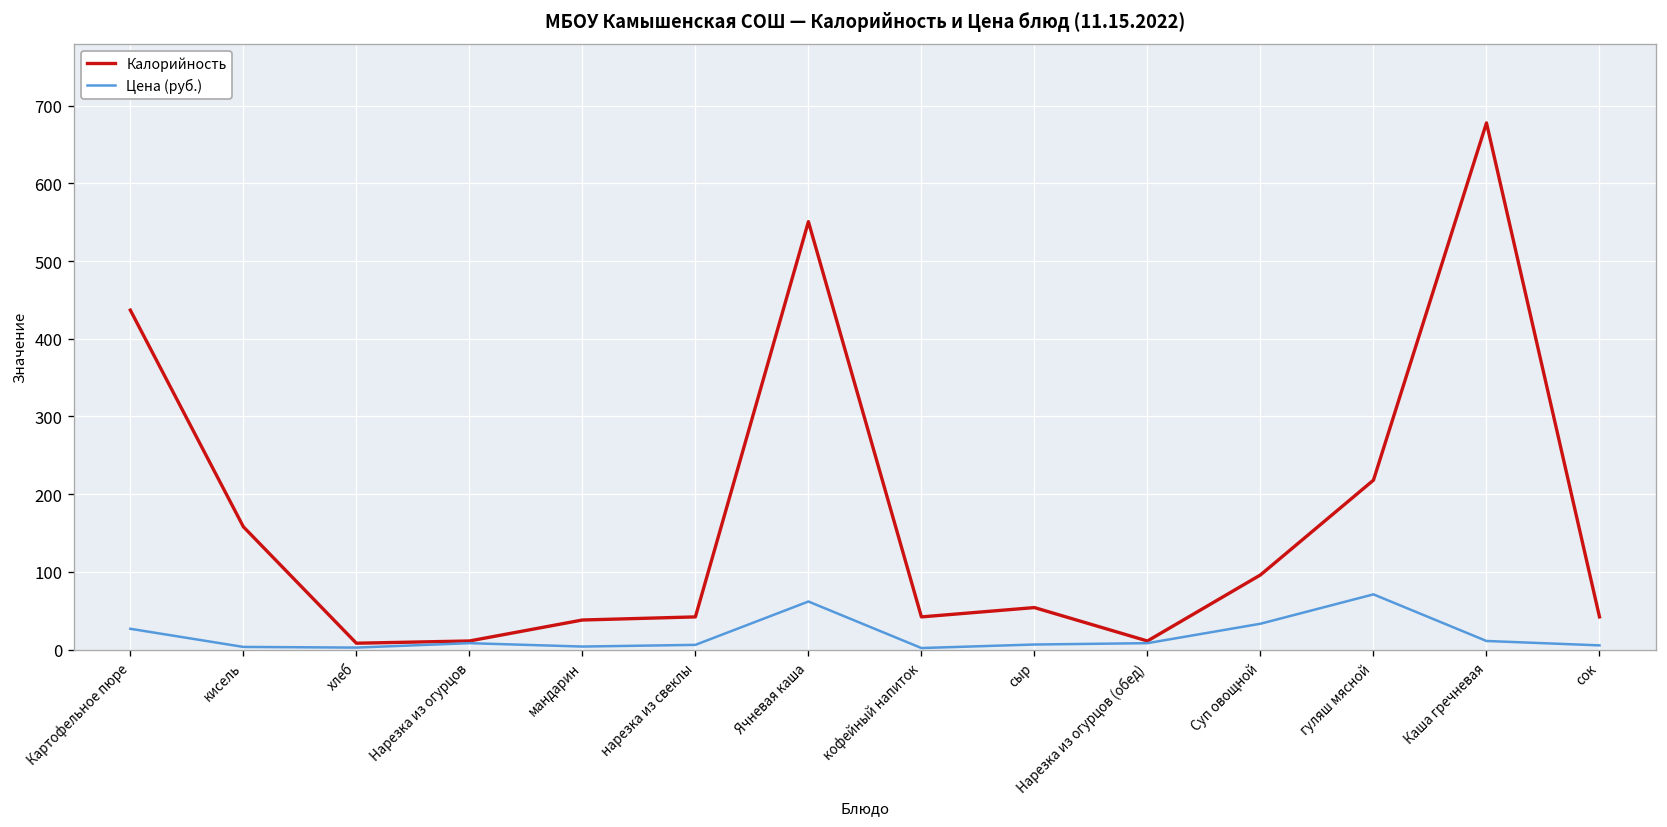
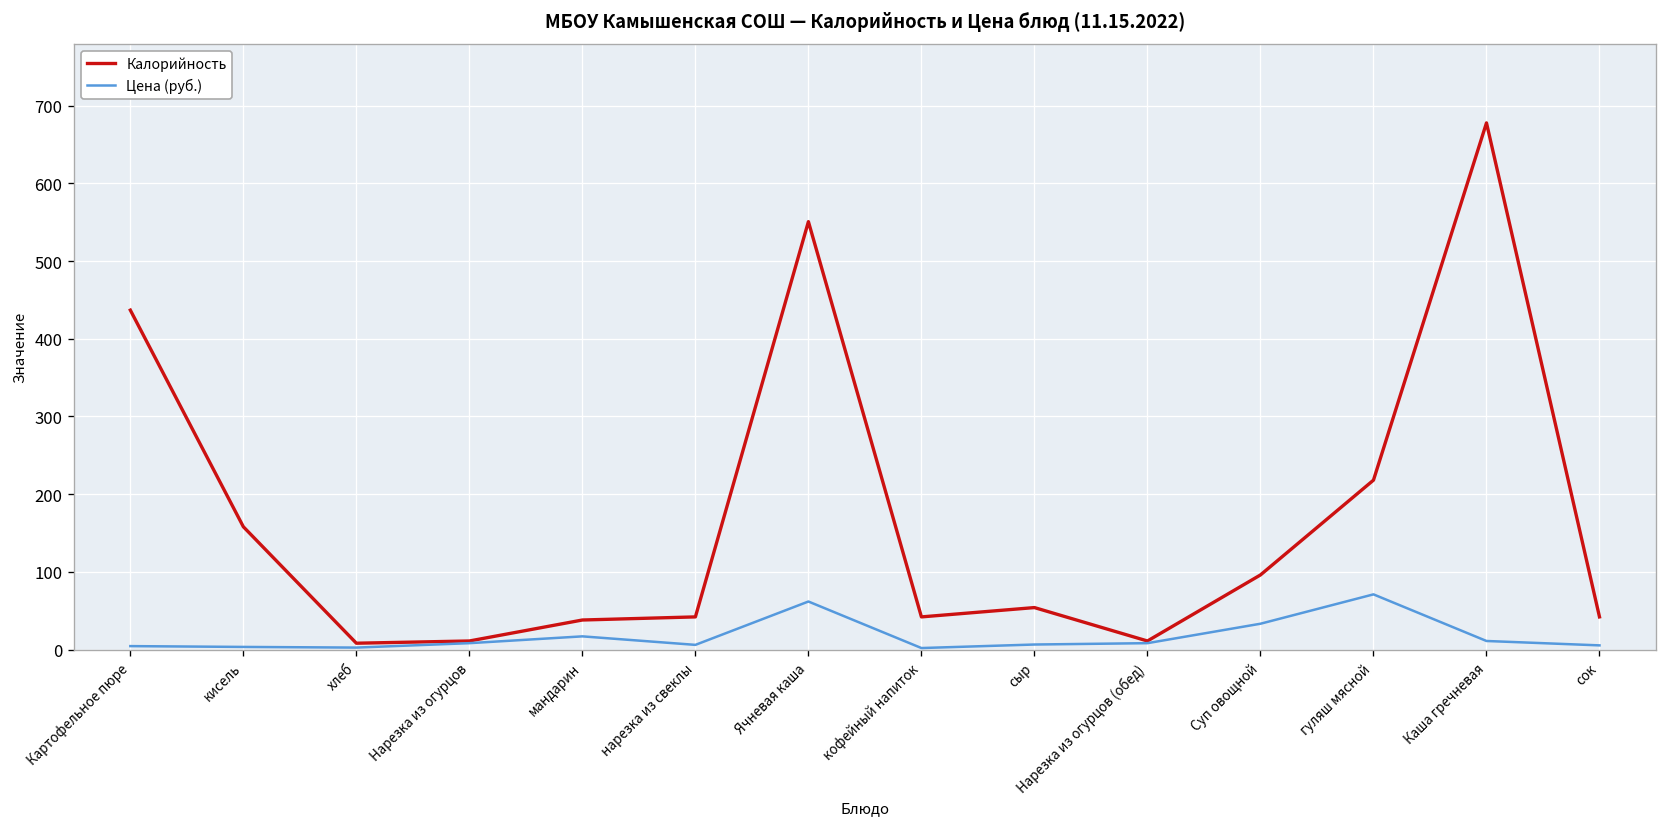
Цена (руб.), Картофельное пюре: 30 -> 0
Цена (руб.), мандарин: 0 -> 20
